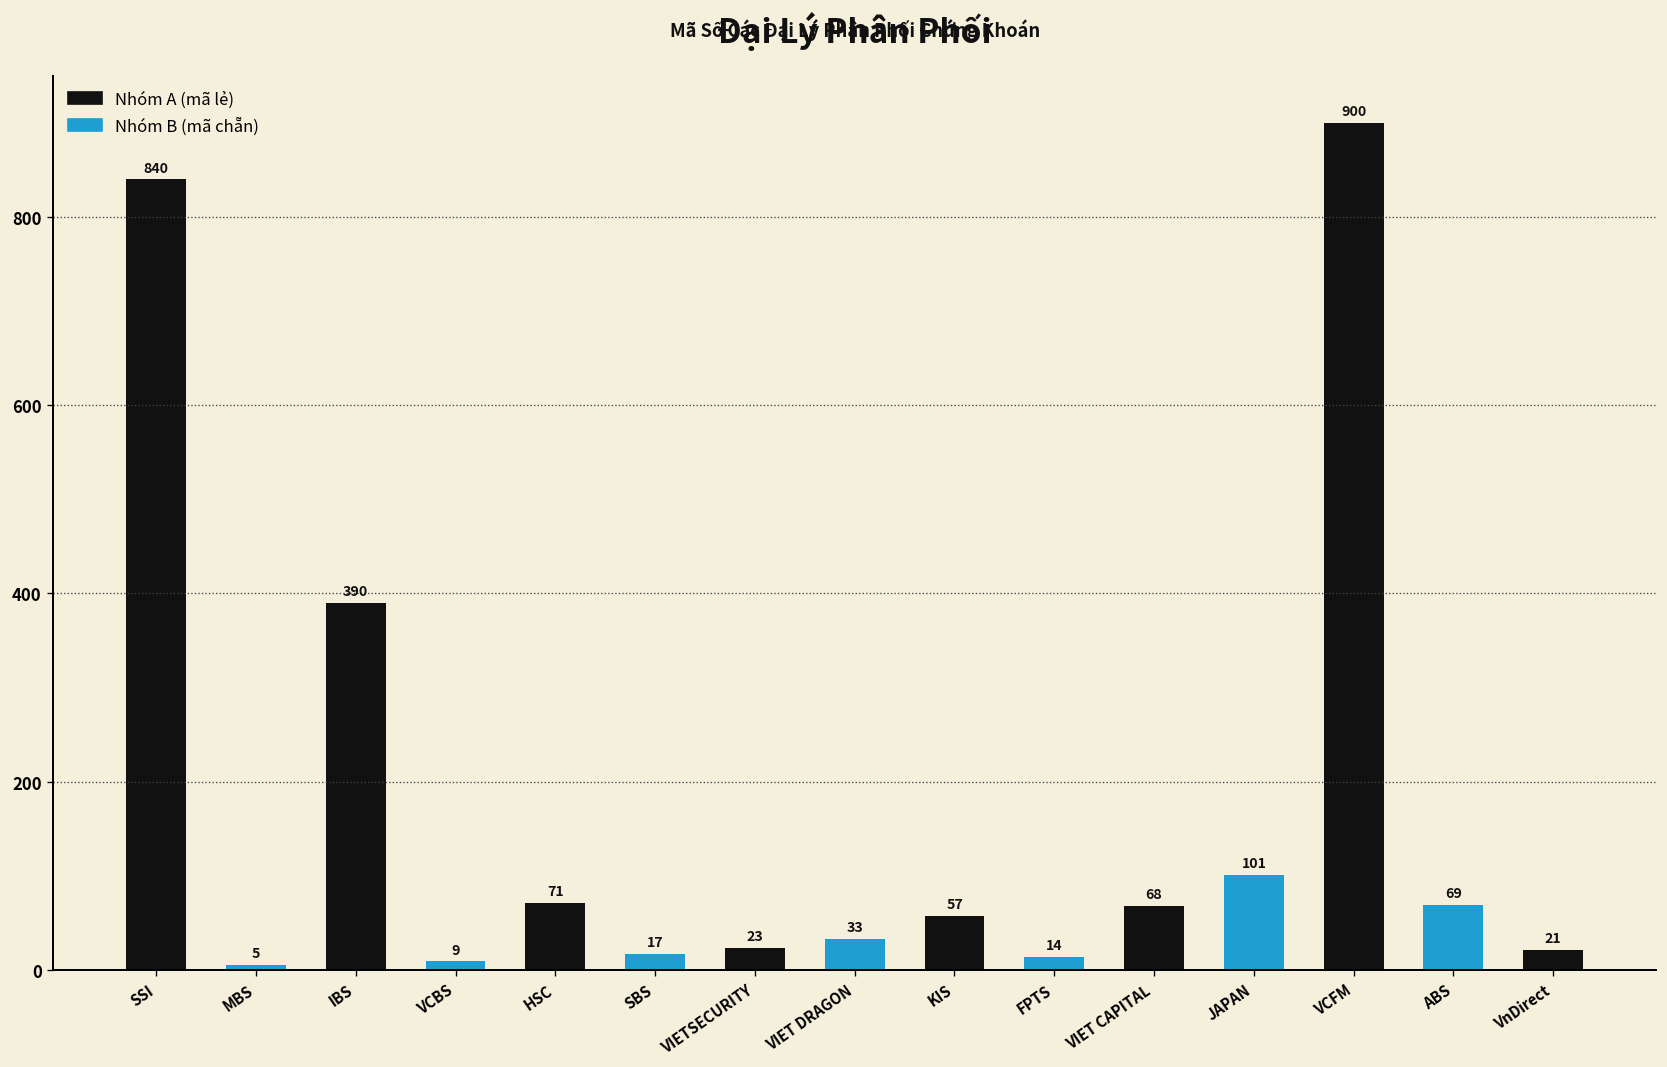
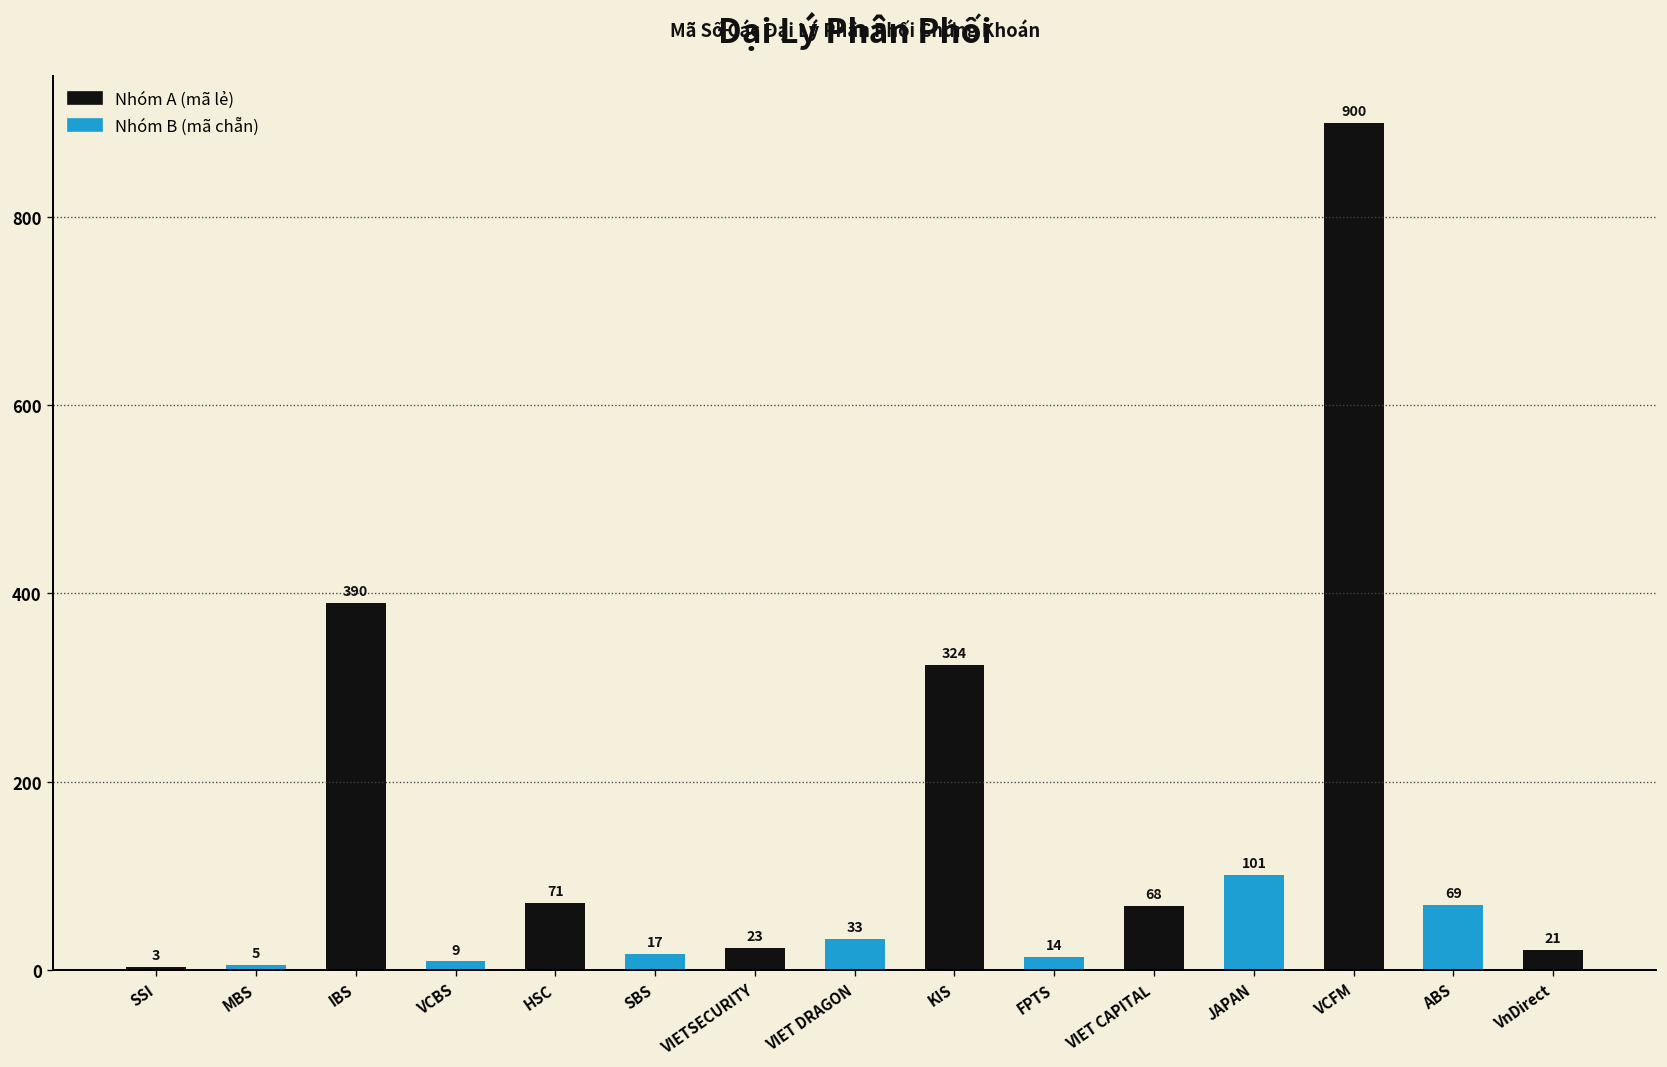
Nhóm A (mã lẻ), SSI: 840 -> 3
Nhóm A (mã lẻ), KIS: 57 -> 324
